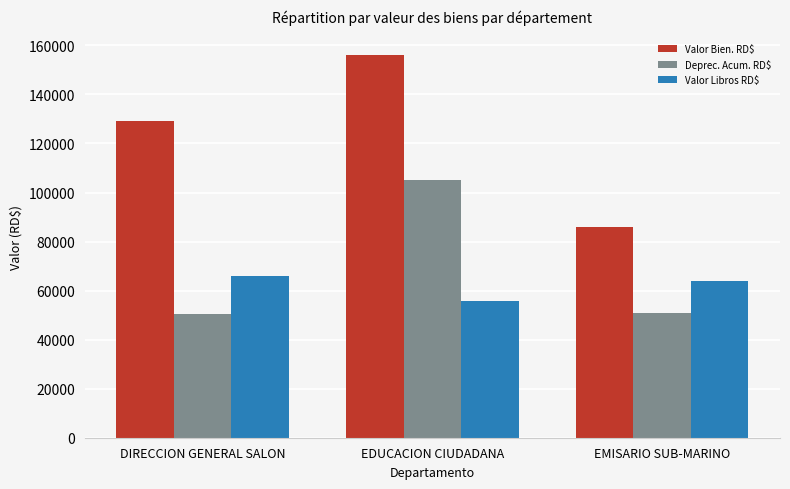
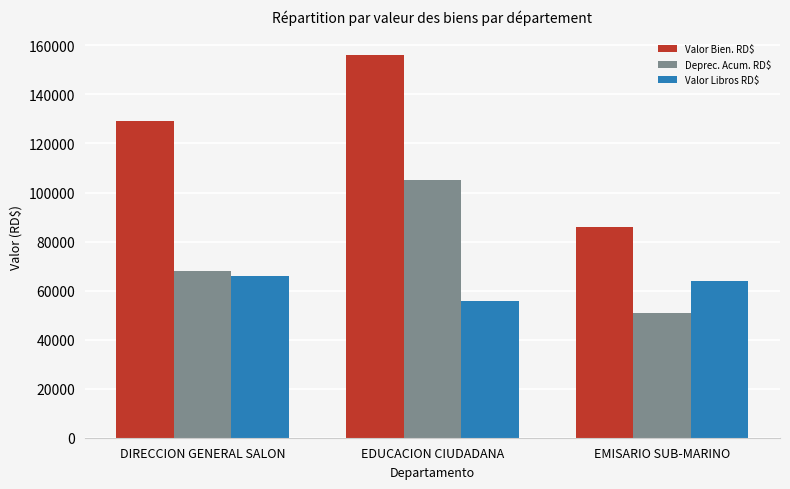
Deprec. Acum. RD$, DIRECCION GENERAL SALON: 50000 -> 68000
